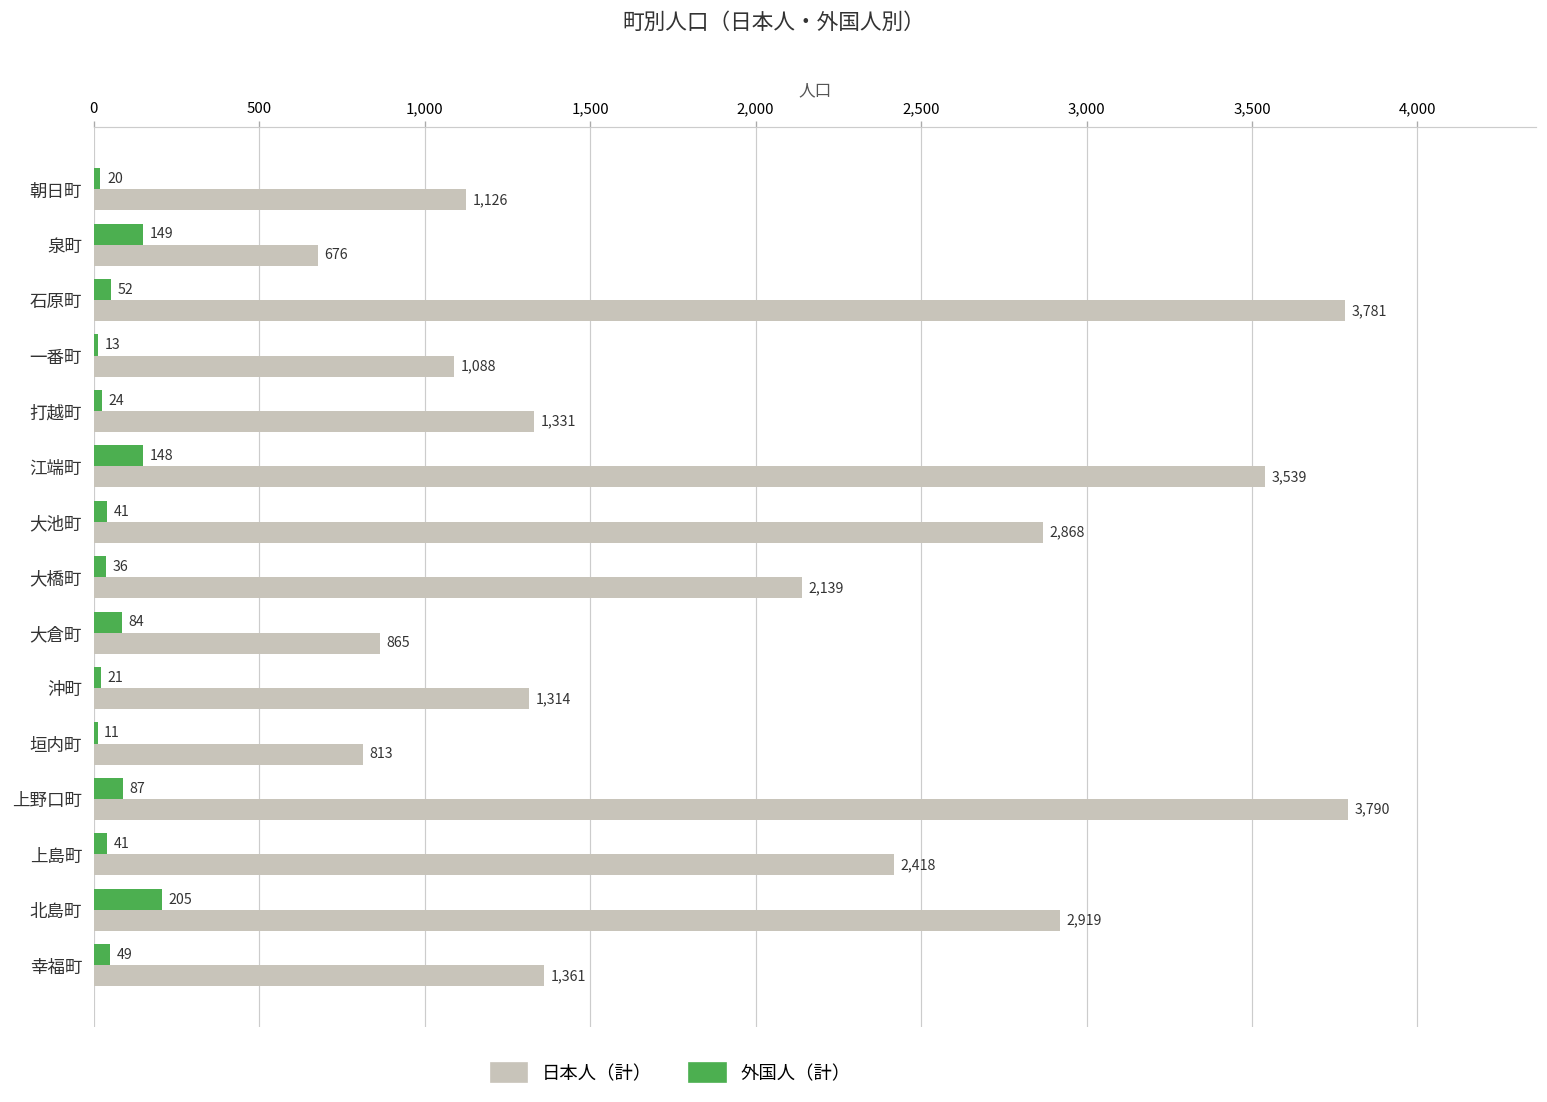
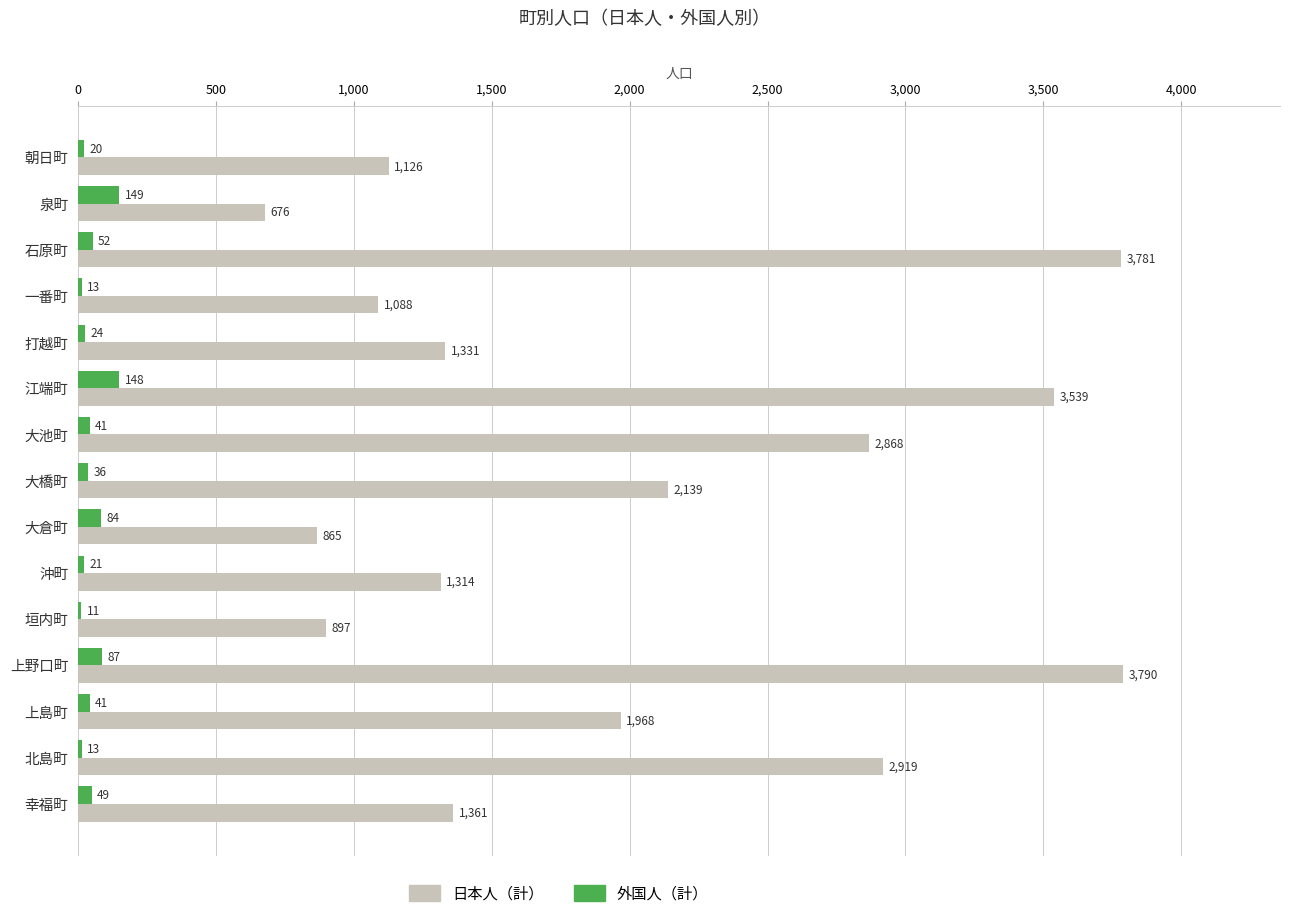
日本人（計）, 垣内町: 813 -> 897
日本人（計）, 上島町: 2,418 -> 1,968
外国人（計）, 北島町: 205 -> 13
